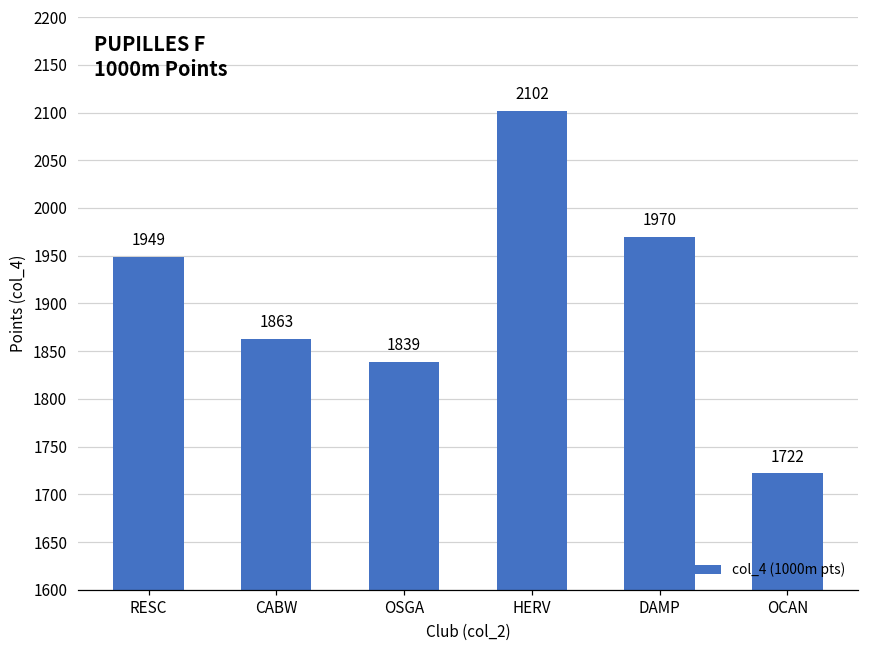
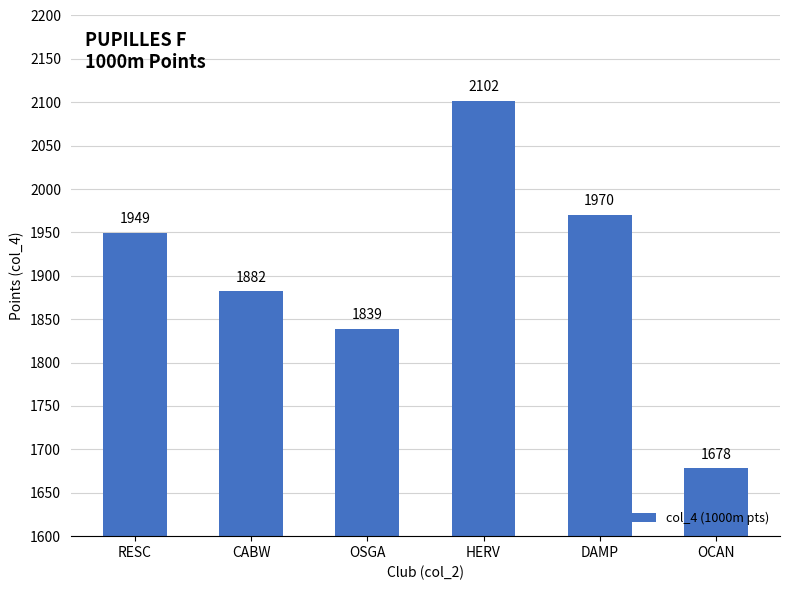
CABW: 1863 -> 1882
OCAN: 1722 -> 1678
